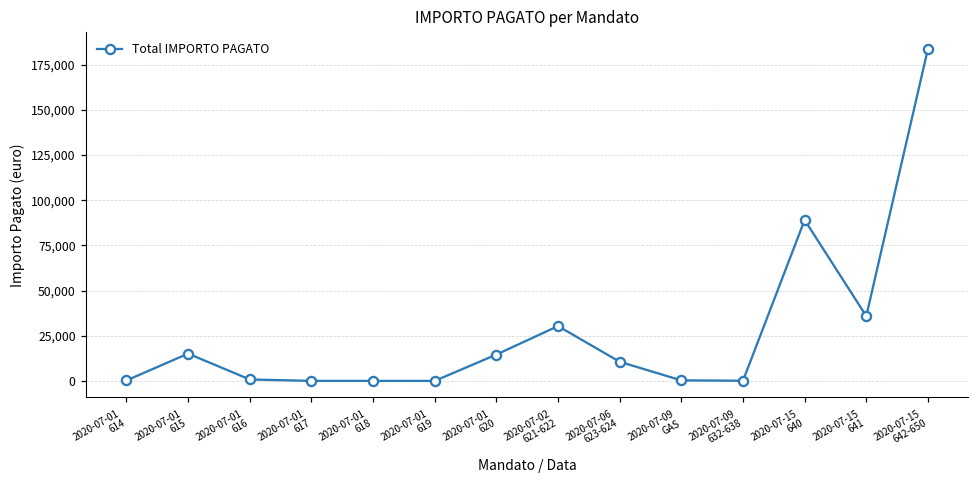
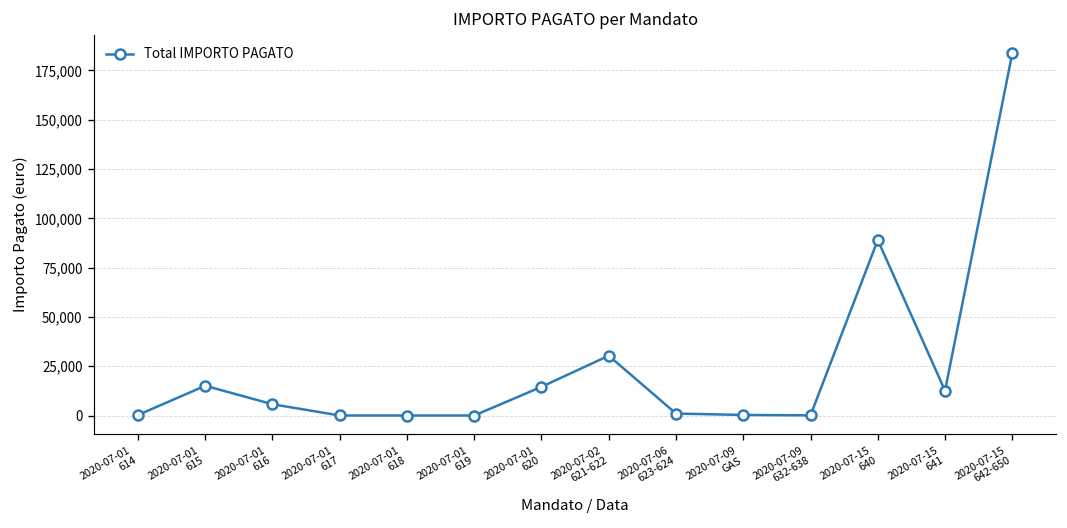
2020-07-01 616: 1,000 -> 6,000
2020-07-06 623-624: 11,000 -> 1,000
2020-07-15 641: 36,000 -> 13,000
